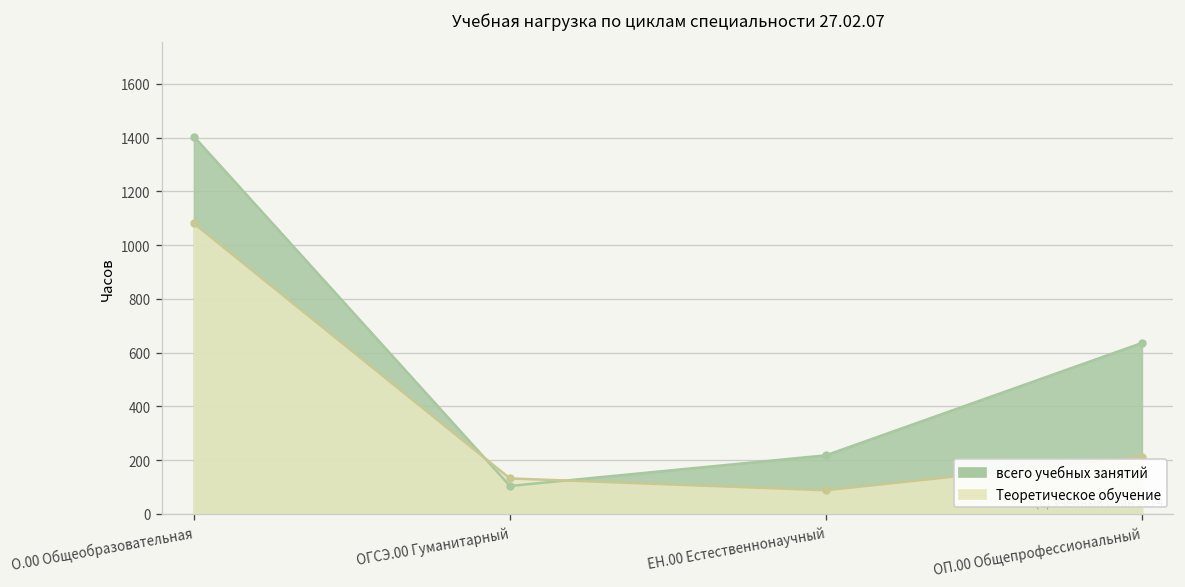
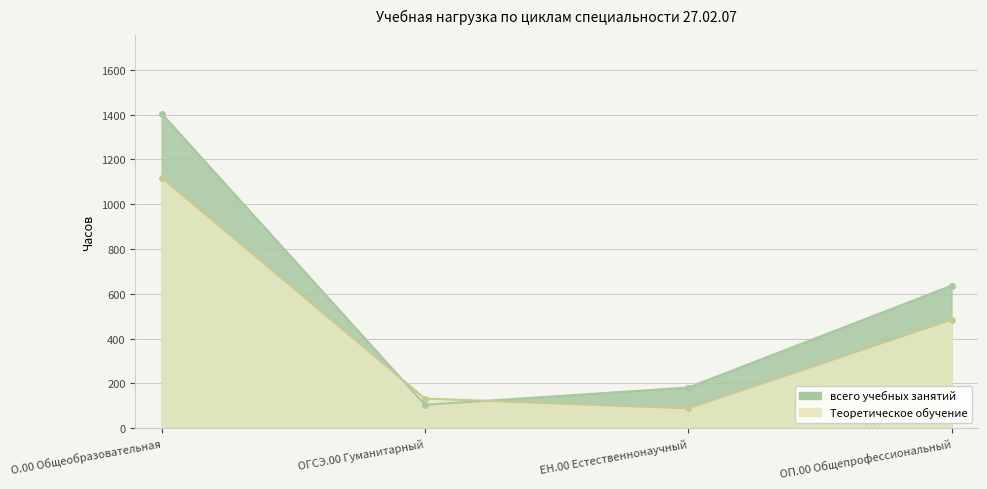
Теоретическое обучение, О.00 Общеобразовательная: 1080 -> 1120
всего учебных занятий, ЕН.00 Естественнонаучный: 220 -> 180
Теоретическое обучение, ОП.00 Общепрофессиональный: 210 -> 480
